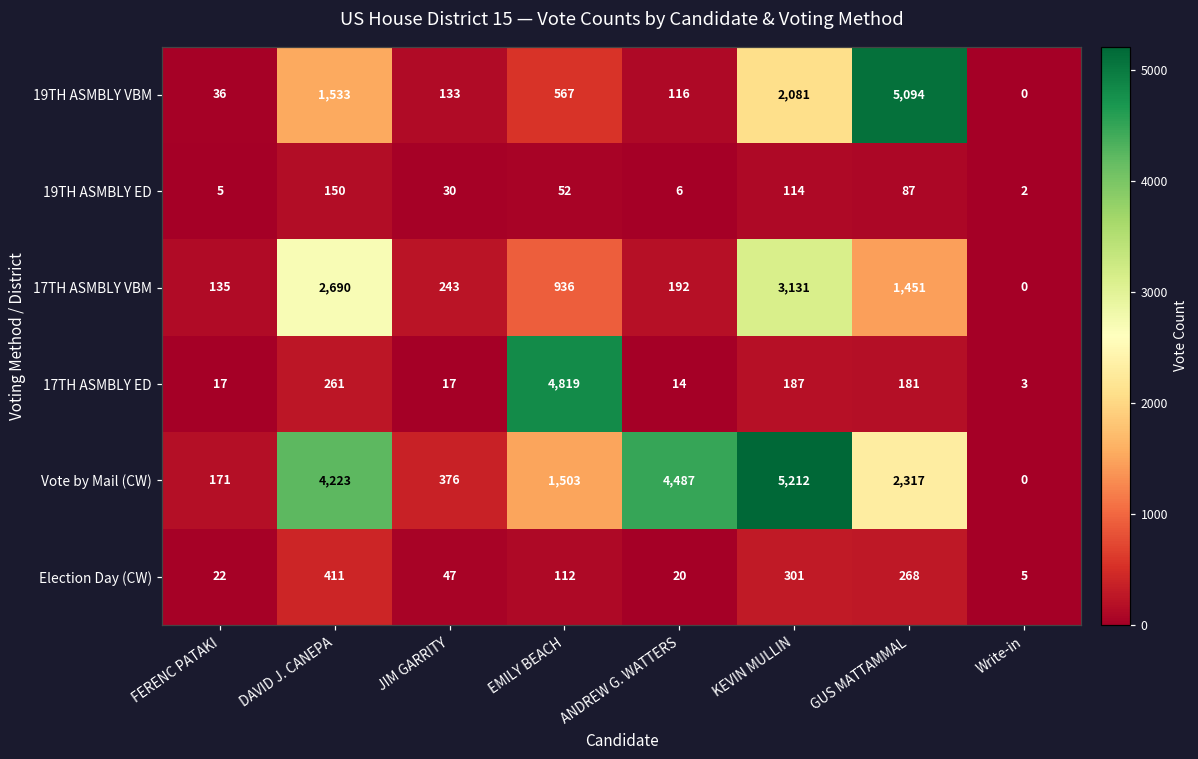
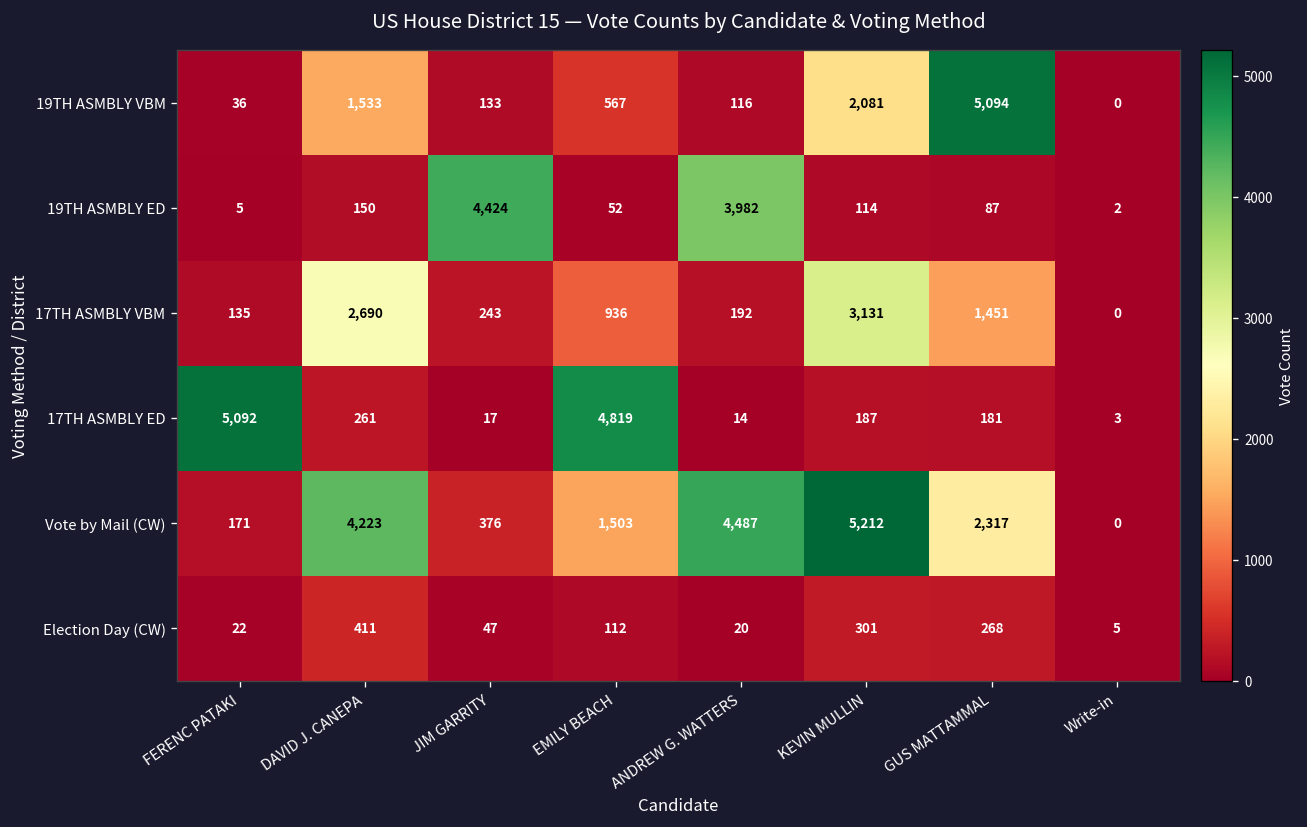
19TH ASMBLY ED, JIM GARRITY: 30 -> 4,424
19TH ASMBLY ED, ANDREW G. WATTERS: 6 -> 3,982
17TH ASMBLY ED, FERENC PATAKI: 17 -> 5,092
